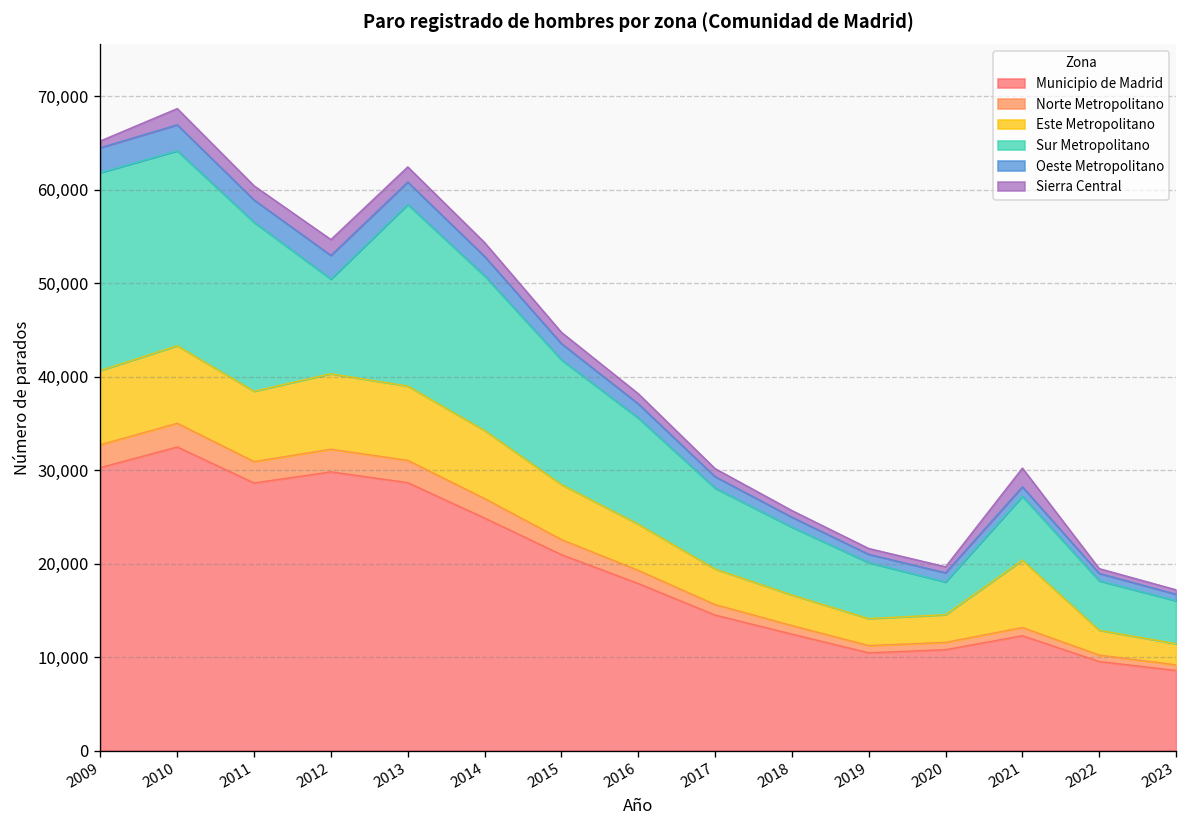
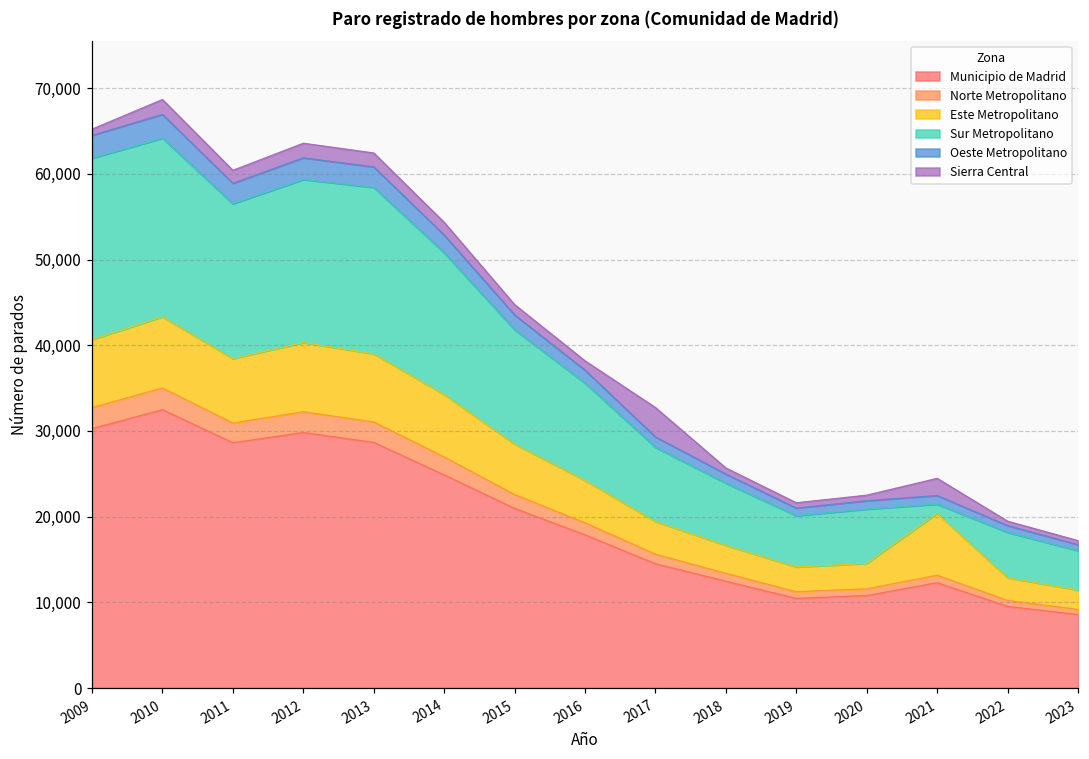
Sur Metropolitano, 2012: 10,000 -> 19,000
Sierra Central, 2017: 1,000 -> 3,000
Sur Metropolitano, 2020: 3,000 -> 6,000
Sur Metropolitano, 2021: 7,000 -> 1,000
